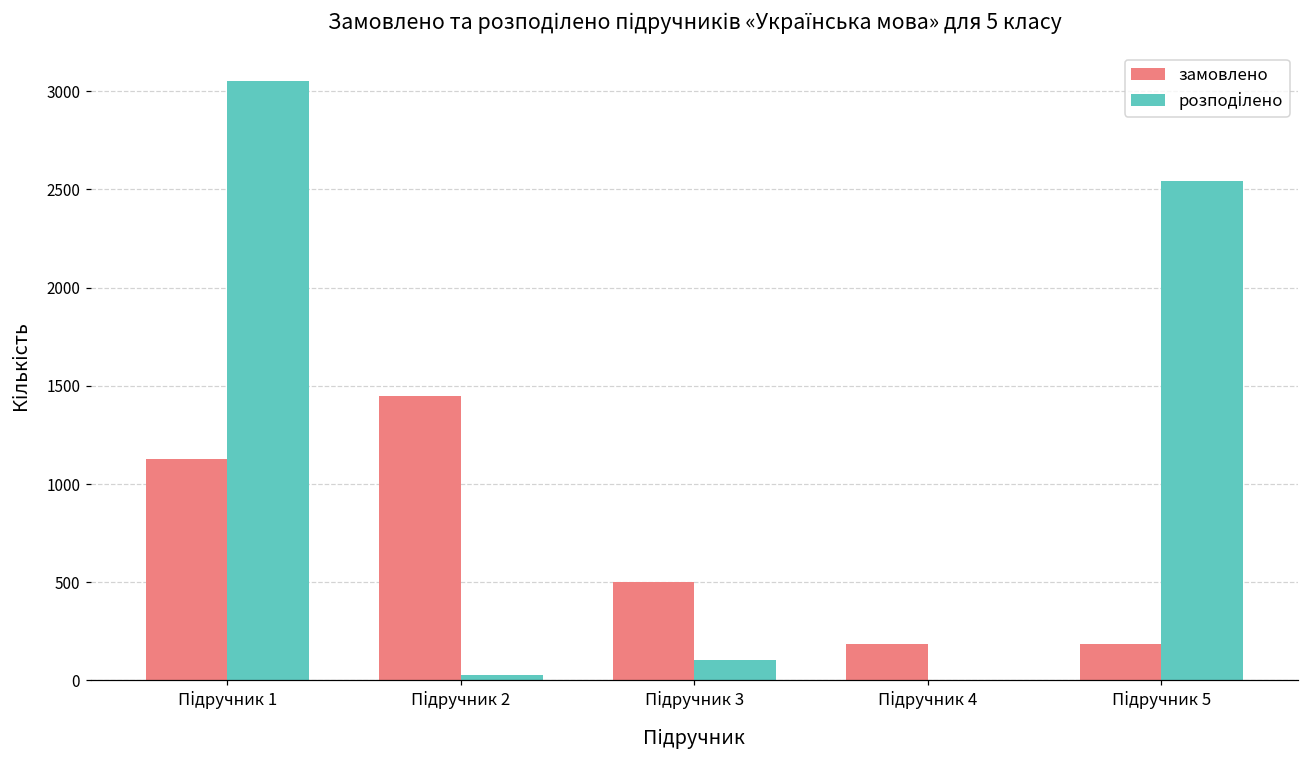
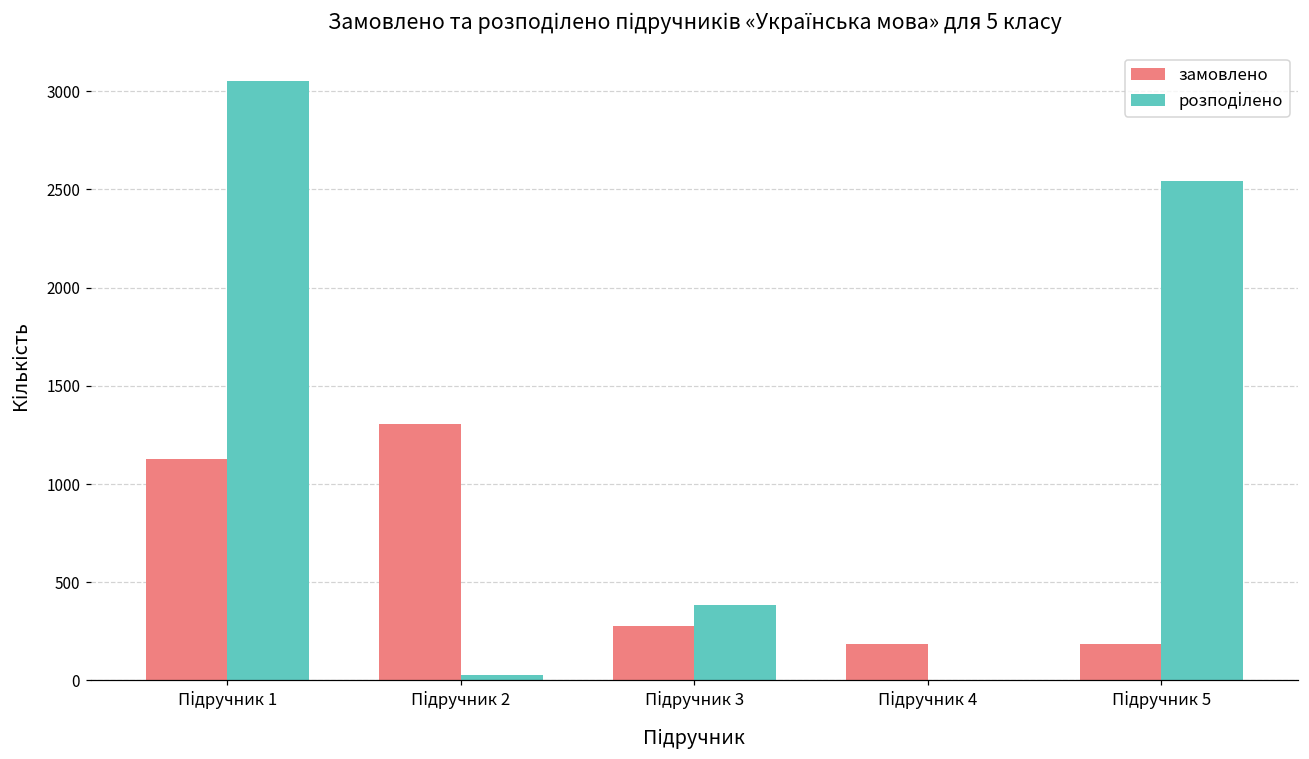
замовлено, Підручник 2: 1450 -> 1310
замовлено, Підручник 3: 500 -> 280
розподілено, Підручник 3: 100 -> 390
